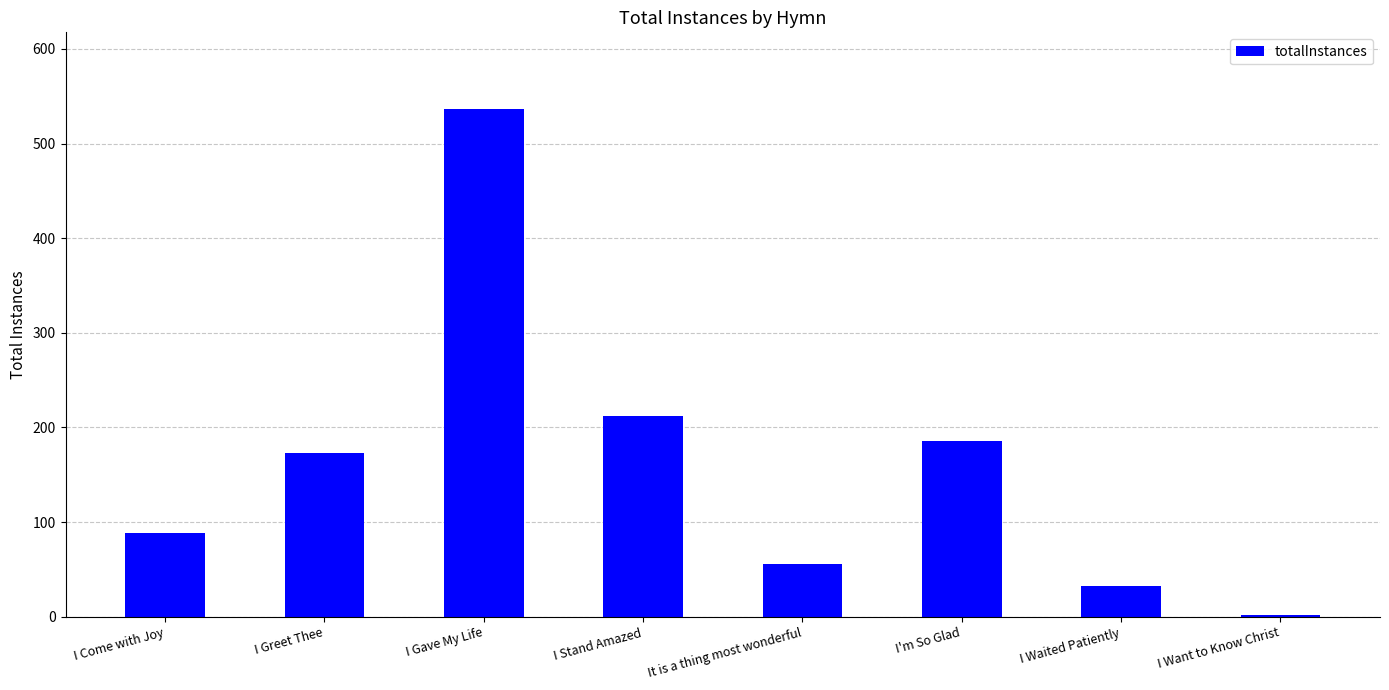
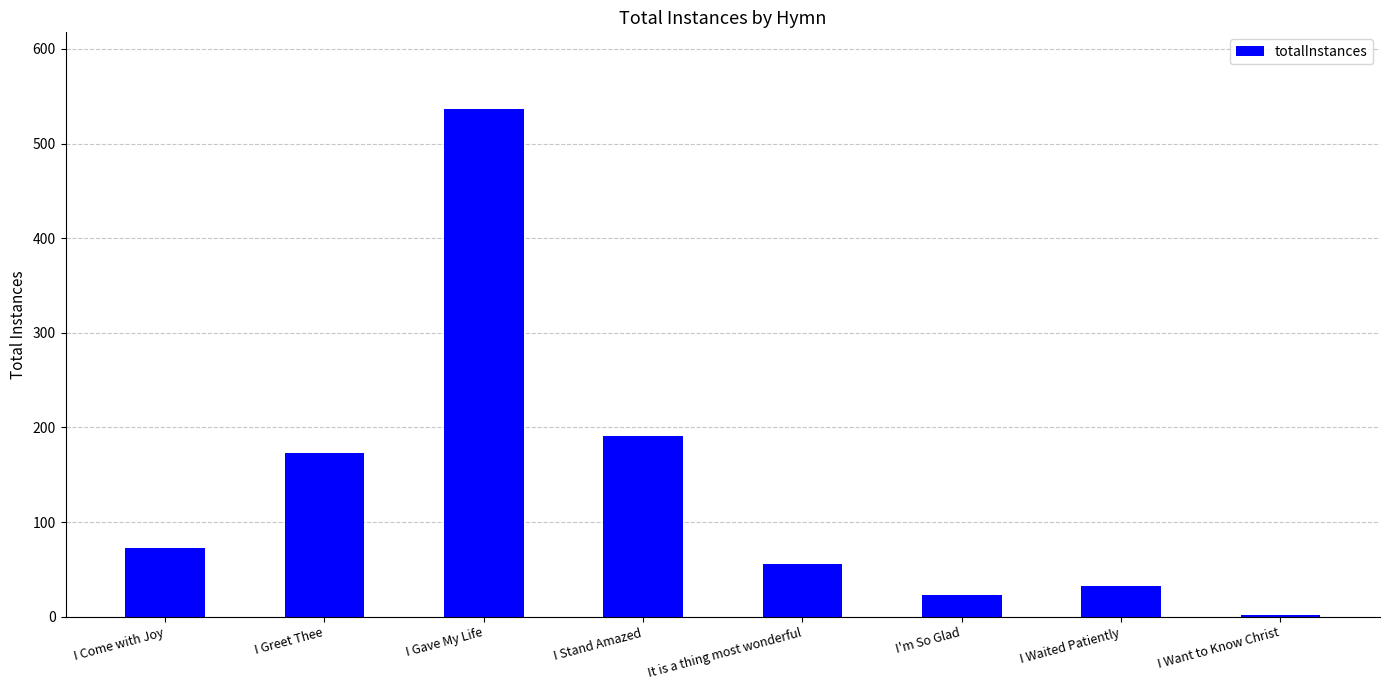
I Come with Joy: 90 -> 70
I Stand Amazed: 210 -> 190
I'm So Glad: 190 -> 20
